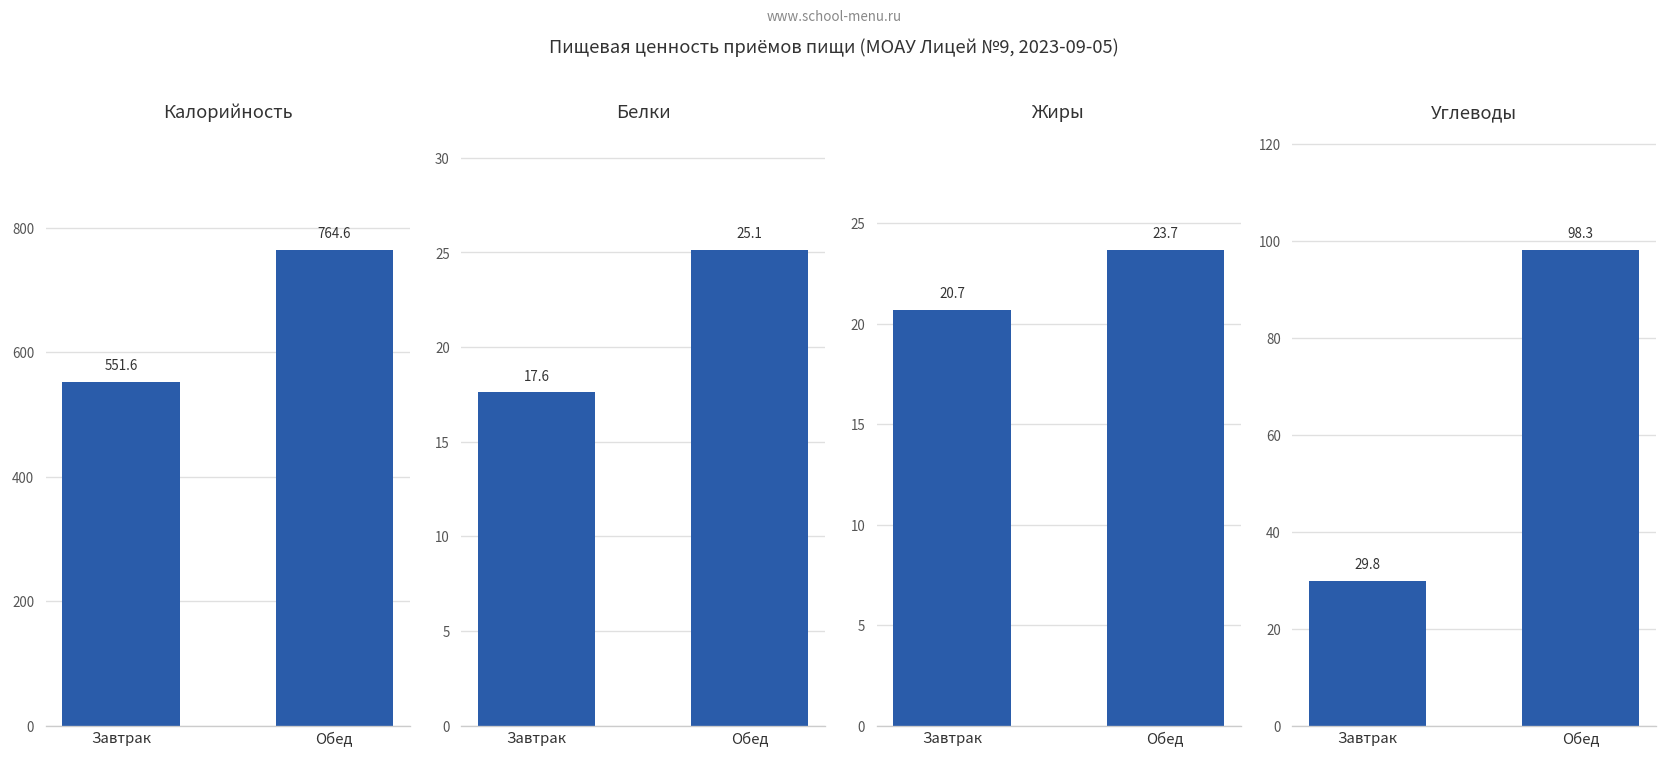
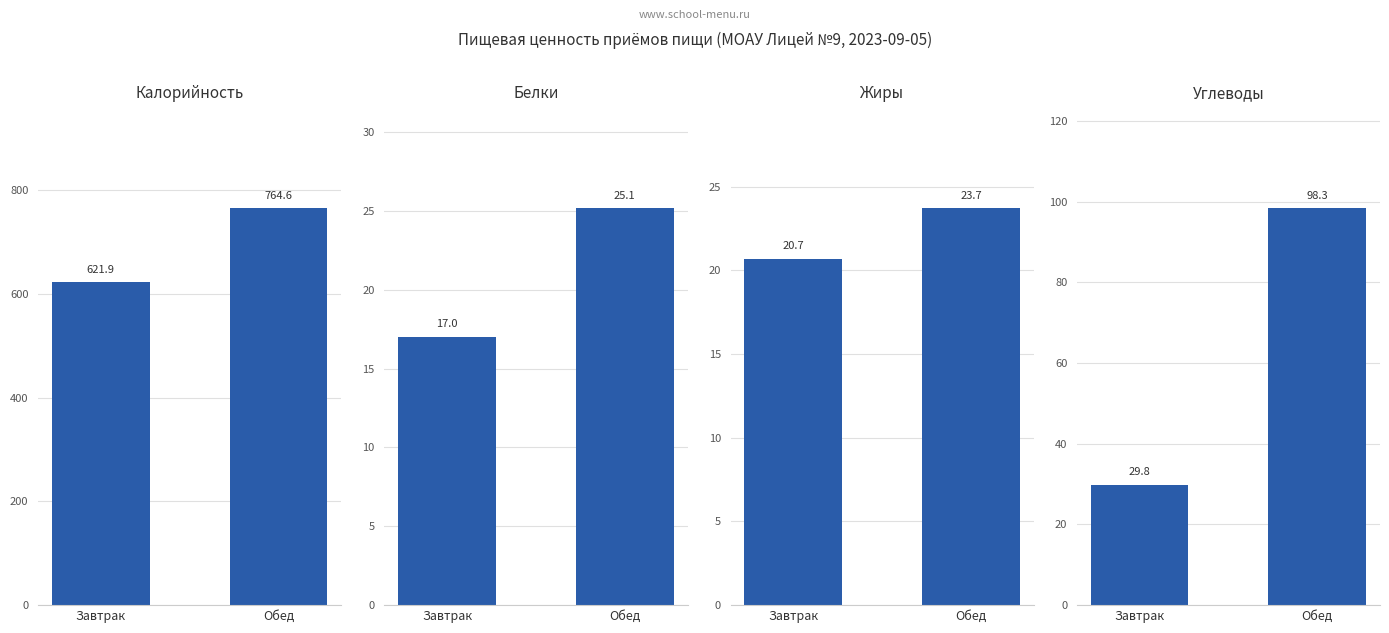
Калорийность, Завтрак: 551.6 -> 621.9
Белки, Завтрак: 17.6 -> 17.0
